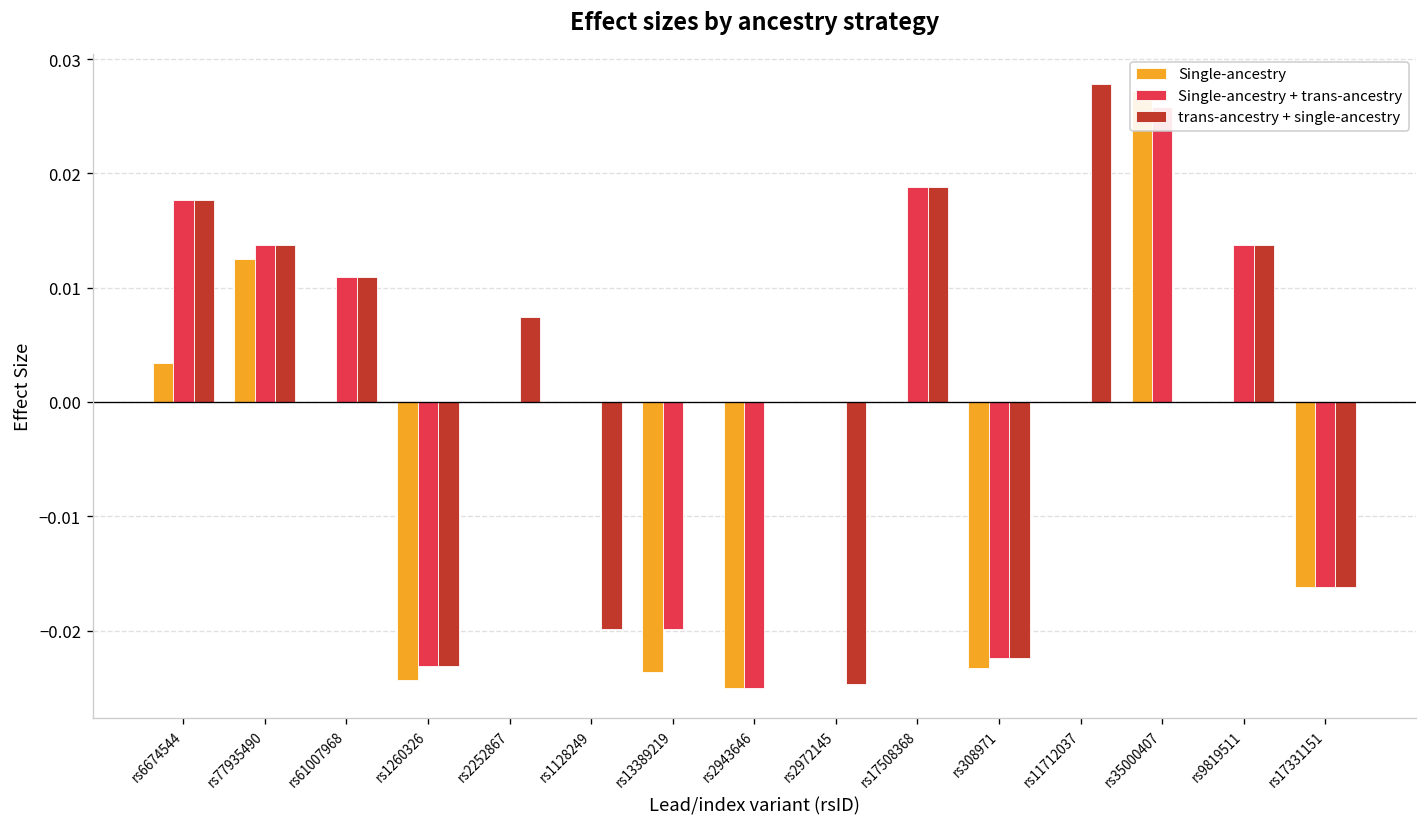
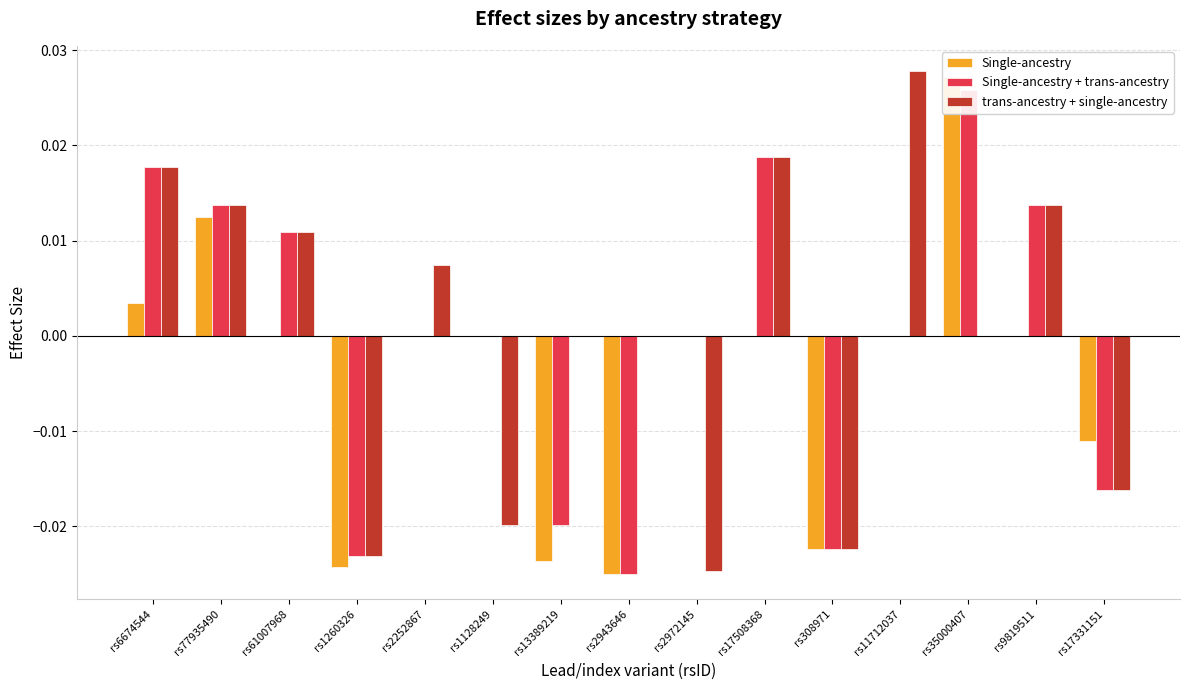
Single-ancestry, rs308971: -0.023 -> -0.022
Single-ancestry, rs17331151: -0.016 -> -0.011
